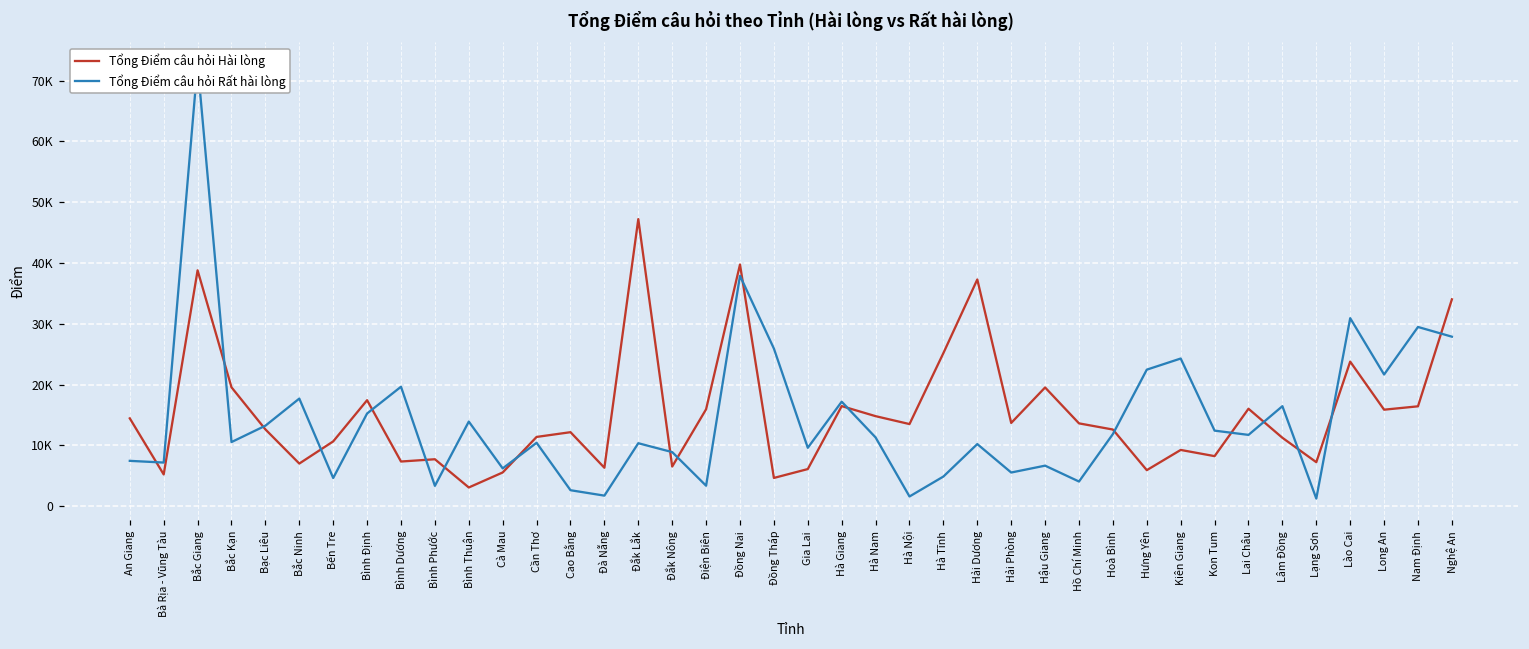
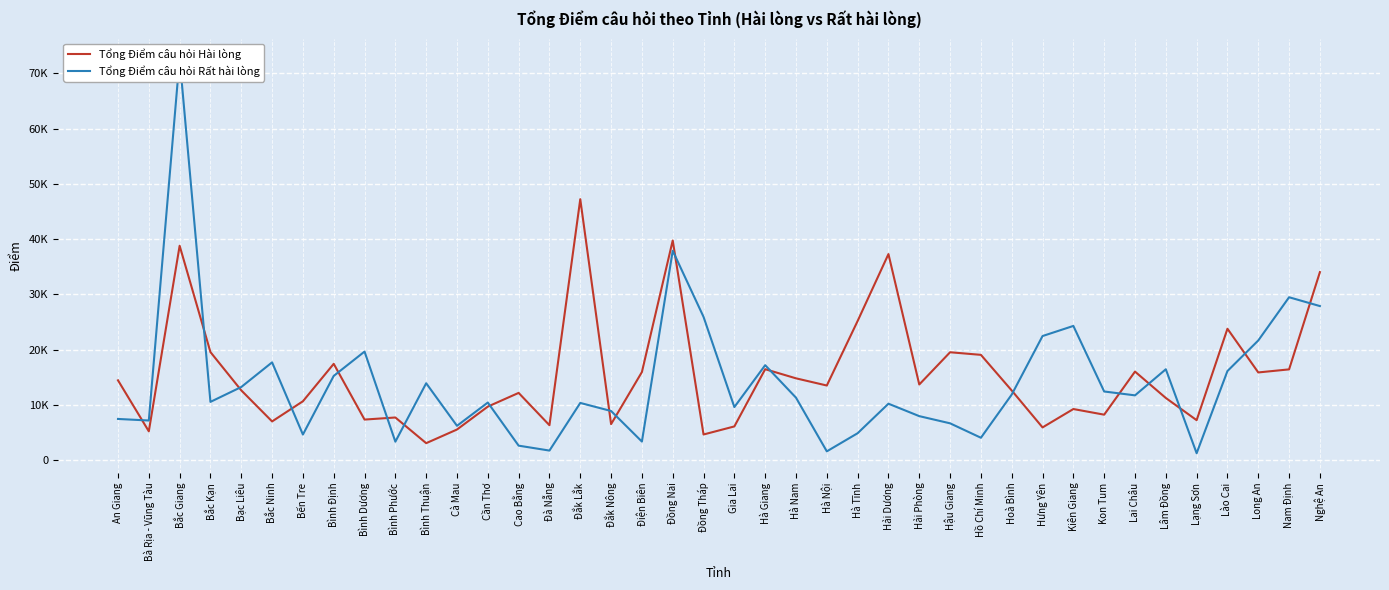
Tổng Điểm câu hỏi Hài lòng, Cần Thơ: 11000 -> 10000
Tổng Điểm câu hỏi Rất hài lòng, Hải Phòng: 6000 -> 8000
Tổng Điểm câu hỏi Hài lòng, Hồ Chí Minh: 14000 -> 19000
Tổng Điểm câu hỏi Rất hài lòng, Lào Cai: 31000 -> 16000
